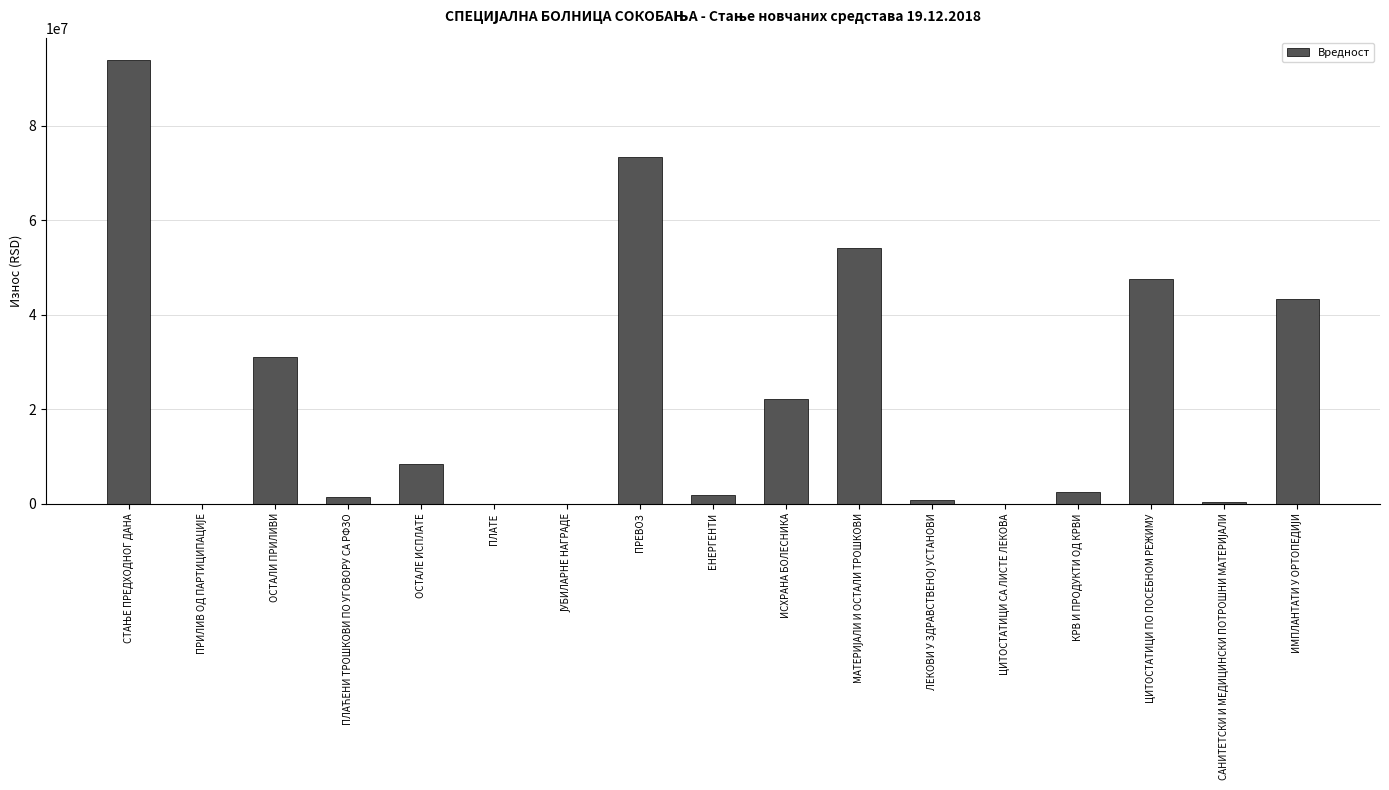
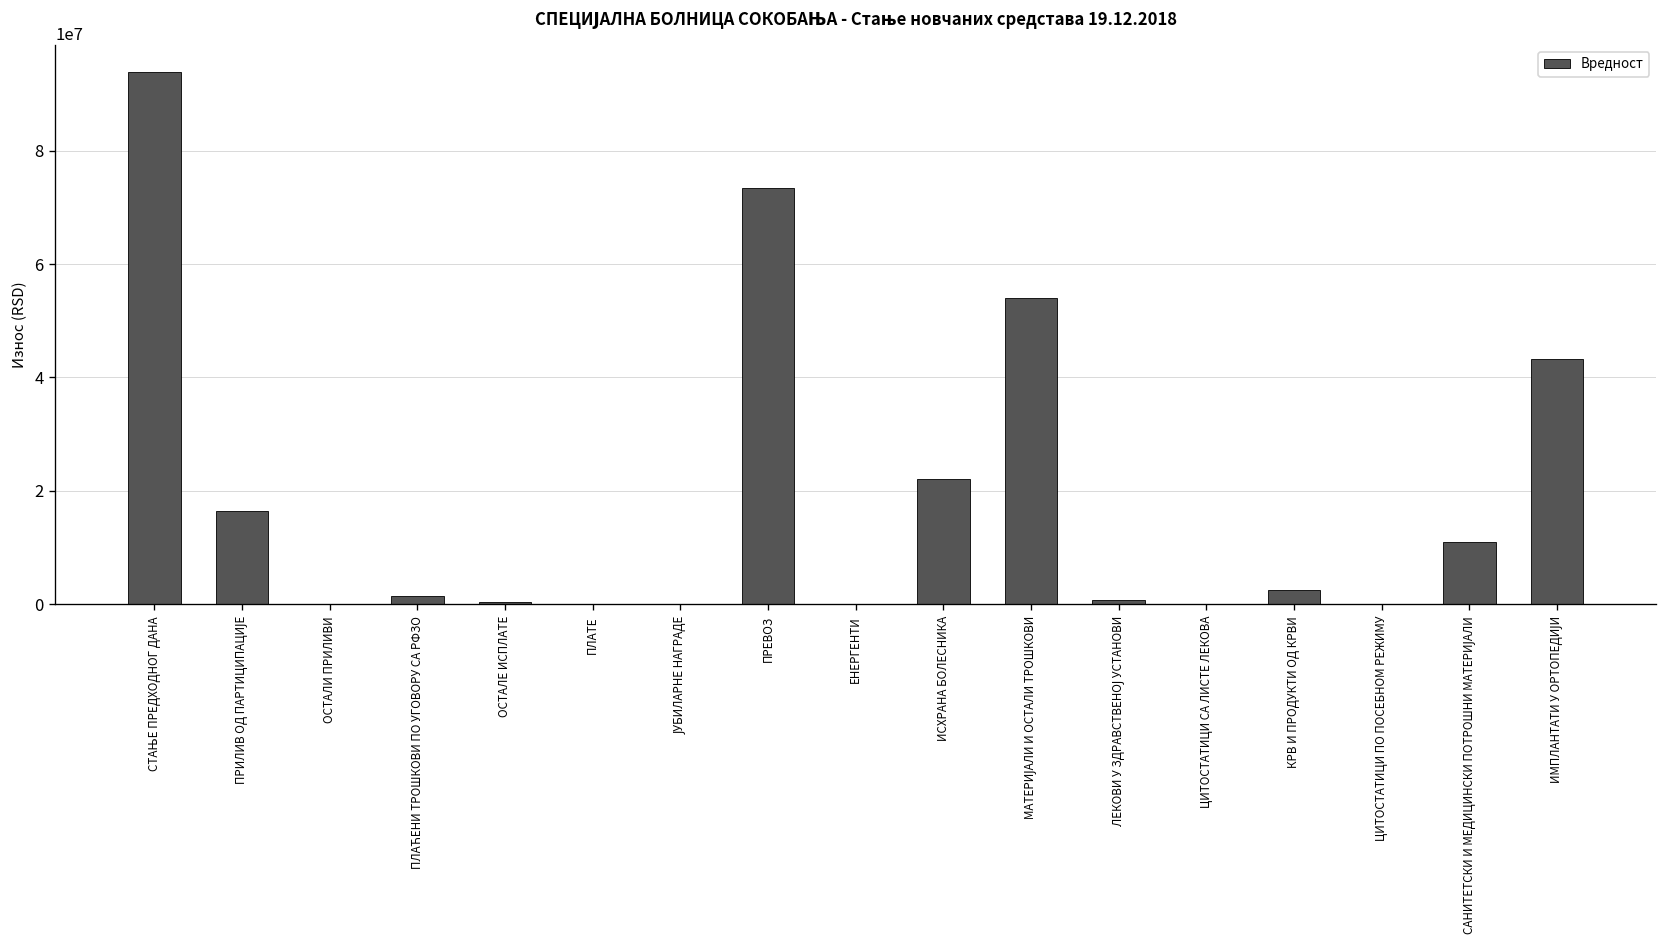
ПРИЛИВ ОД ПАРТИЦИПАЦИЈЕ: 0 -> 16000000
ОСТАЛИ ПРИЛИВИ: 31000000 -> 0
ОСТАЛЕ ИСПЛАТЕ: 8000000 -> 0
ЕНЕРГЕНТИ: 2000000 -> 0
ЦИТОСТАТИЦИ ПО ПОСЕБНОМ РЕЖИМУ: 48000000 -> 0
САНИТЕТСКИ И МЕДИЦИНСКИ ПОТРОШНИ МАТЕРИЈАЛИ: 0 -> 11000000
